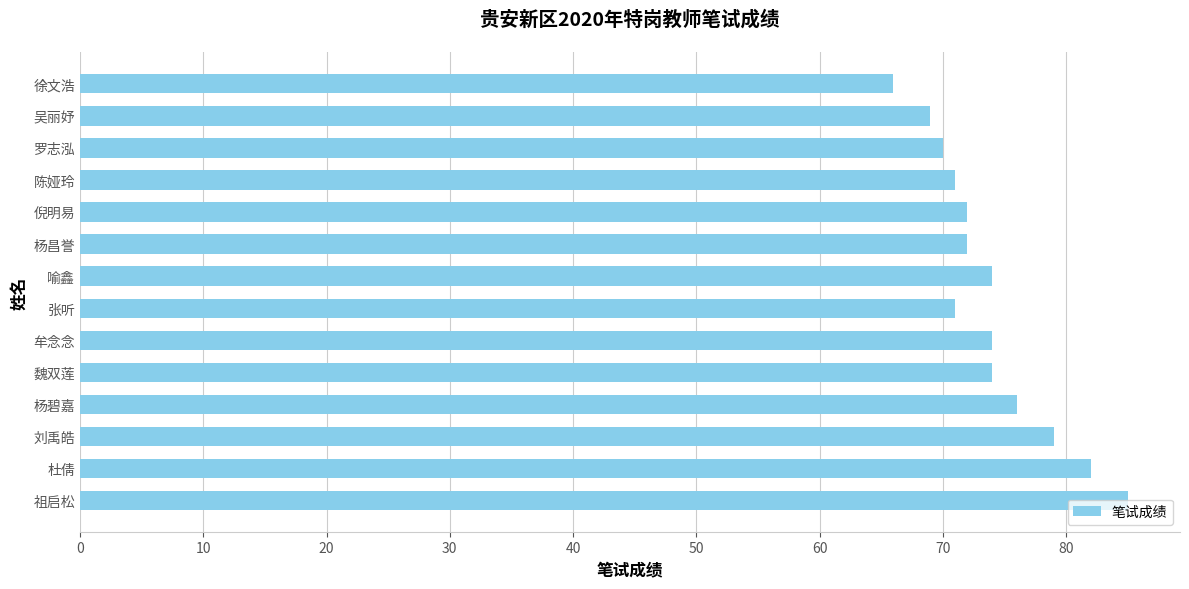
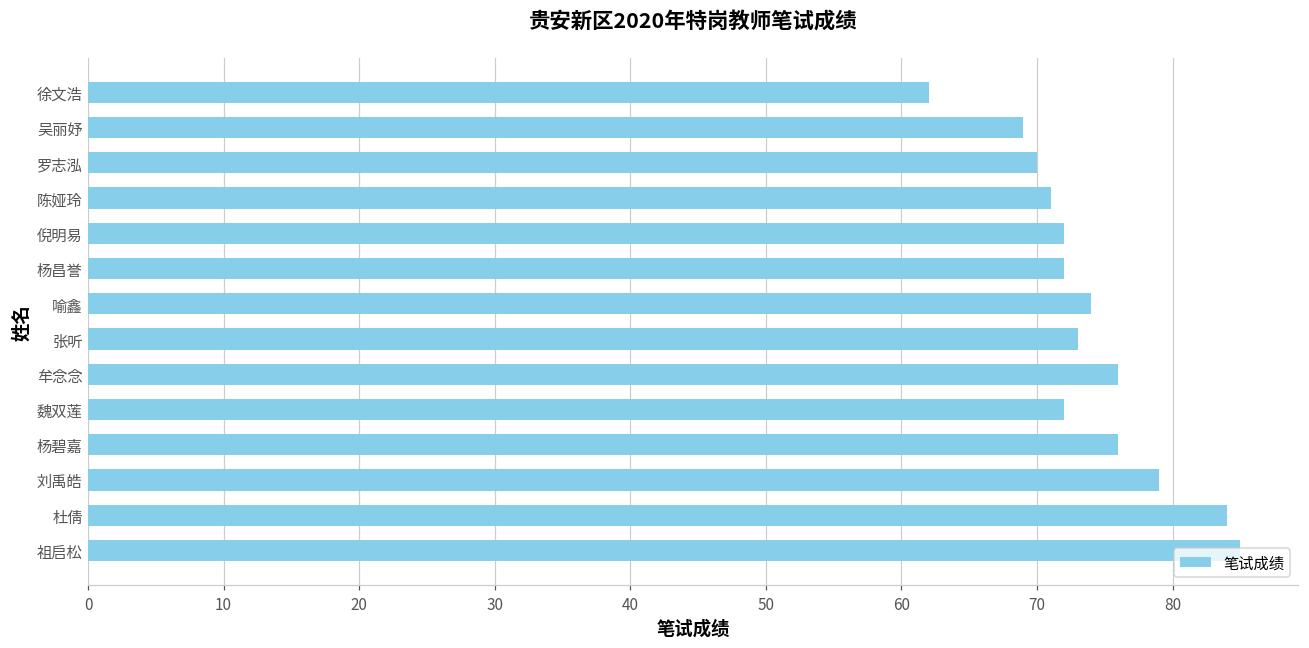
徐文浩: 66 -> 62
张听: 71 -> 73
牟念念: 74 -> 76
魏双莲: 74 -> 72
杜倩: 82 -> 84
